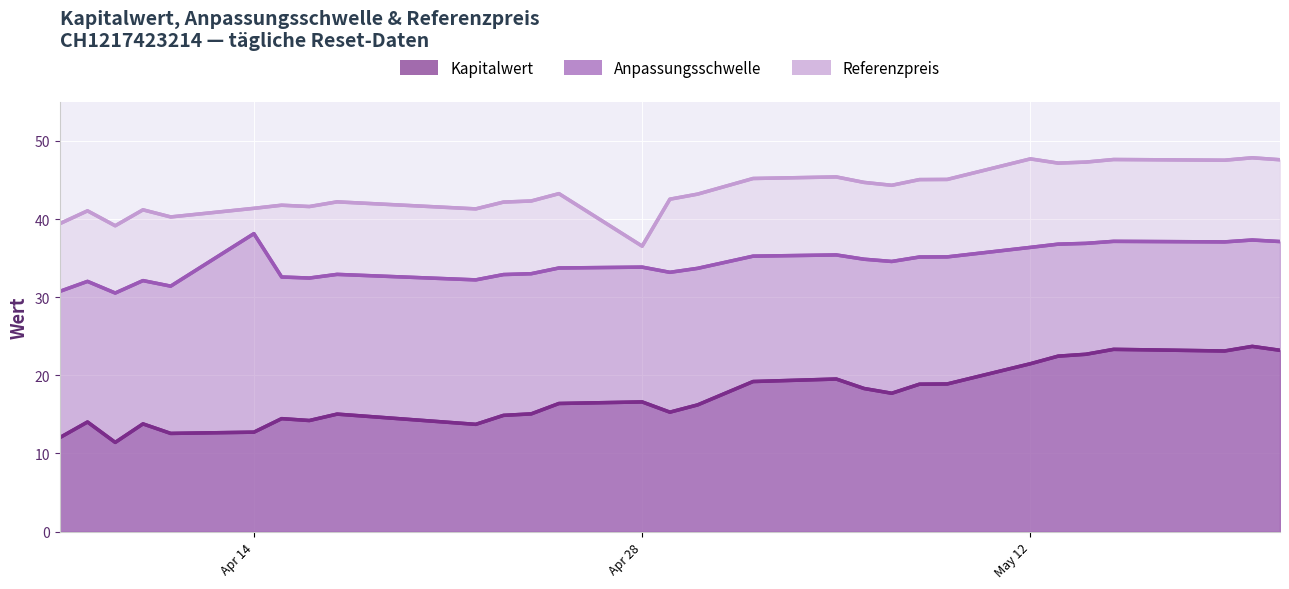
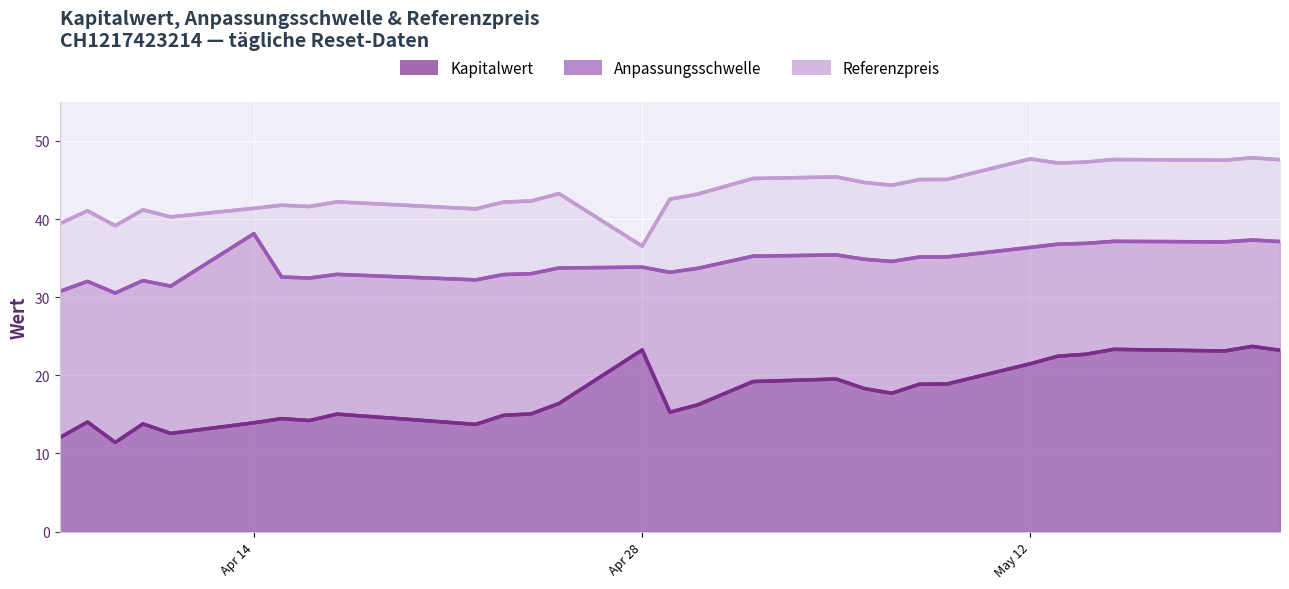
Kapitalwert, Apr 14: 13 -> 14
Kapitalwert, Apr 28: 17 -> 23
